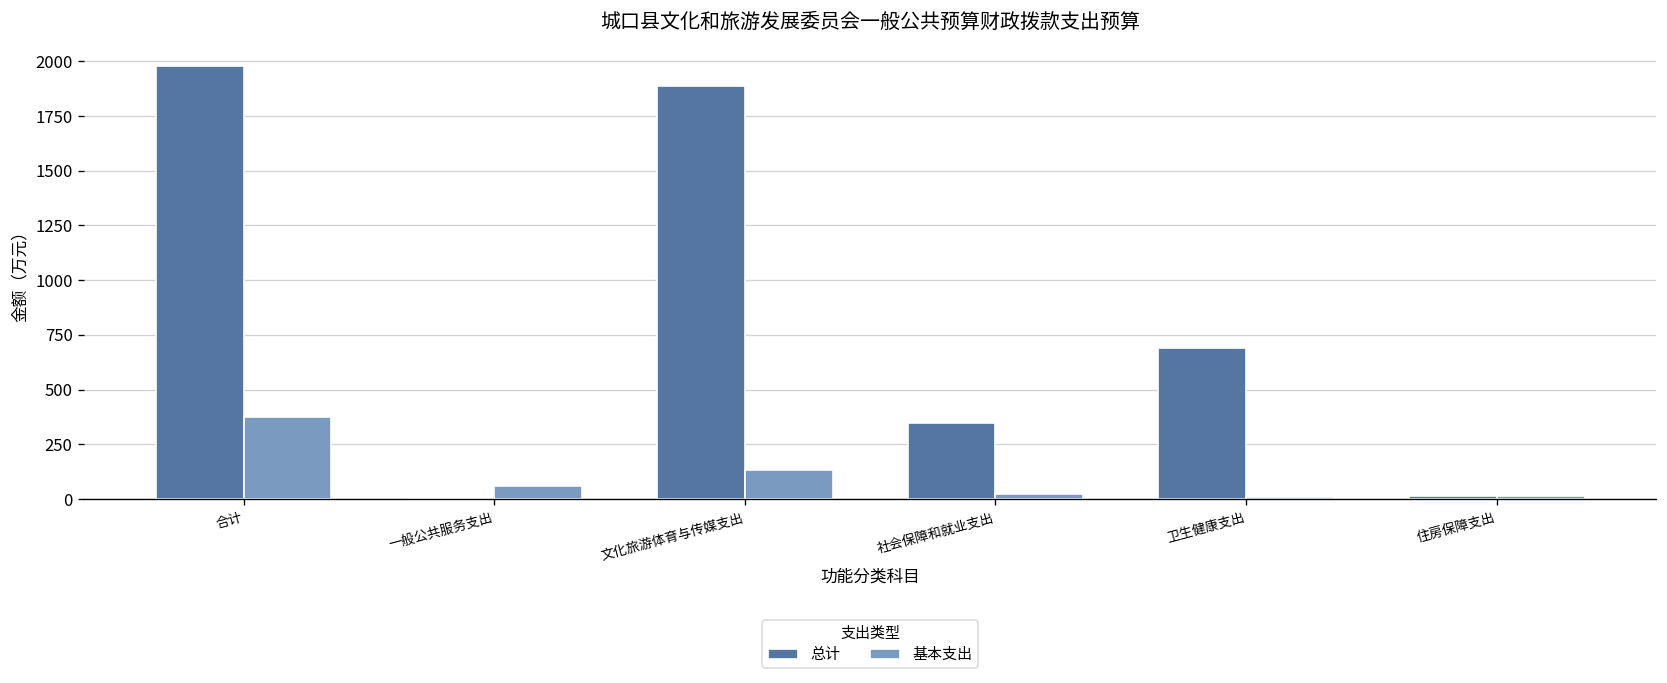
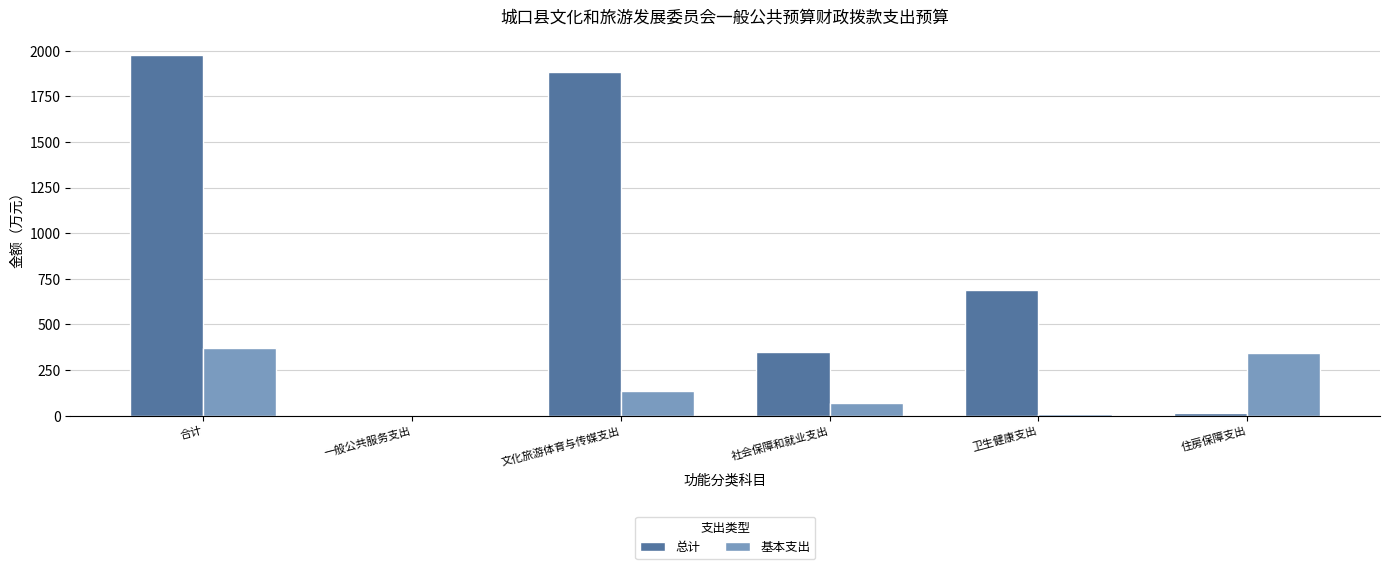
基本支出, 一般公共服务支出: 60 -> 0
基本支出, 社会保障和就业支出: 20 -> 70
基本支出, 住房保障支出: 10 -> 340
